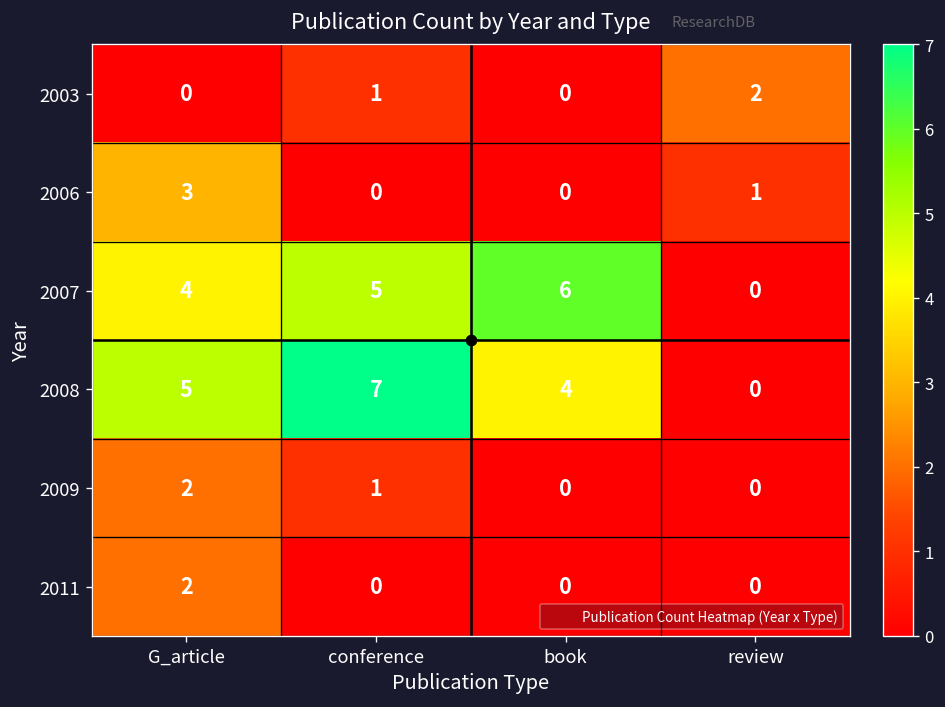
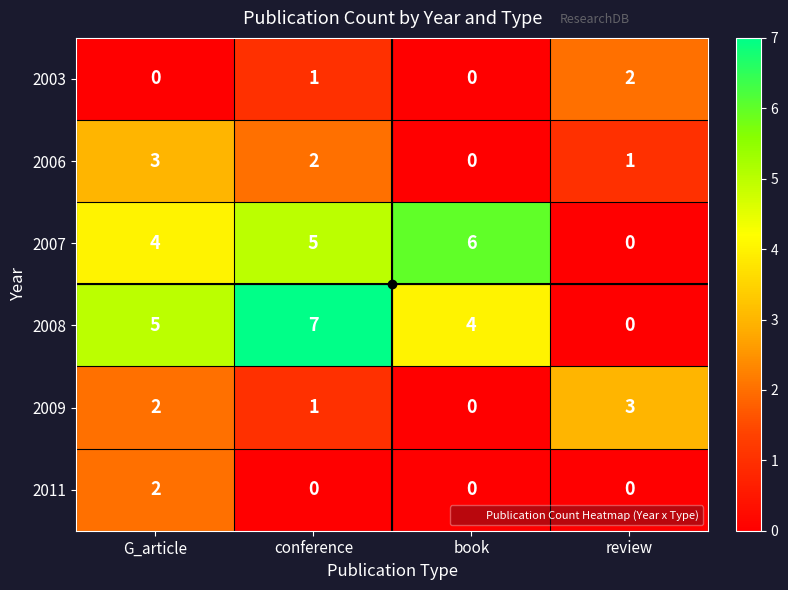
2006, conference: 0 -> 2
2009, review: 0 -> 3
